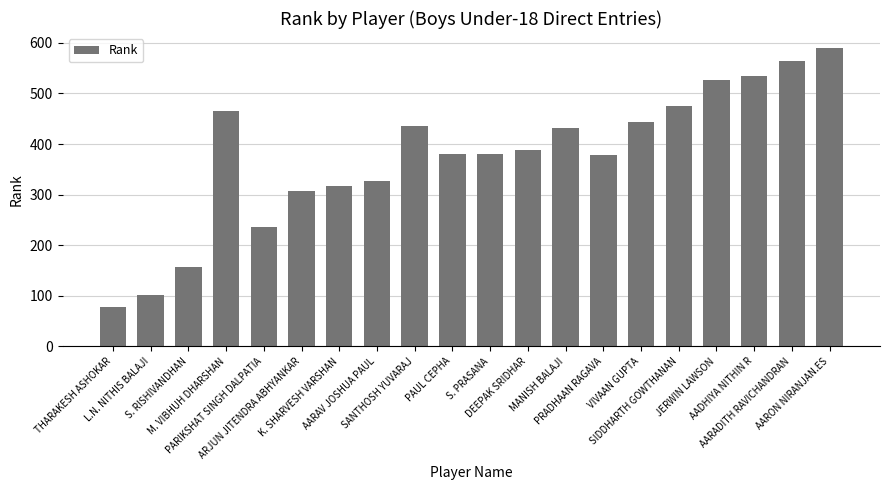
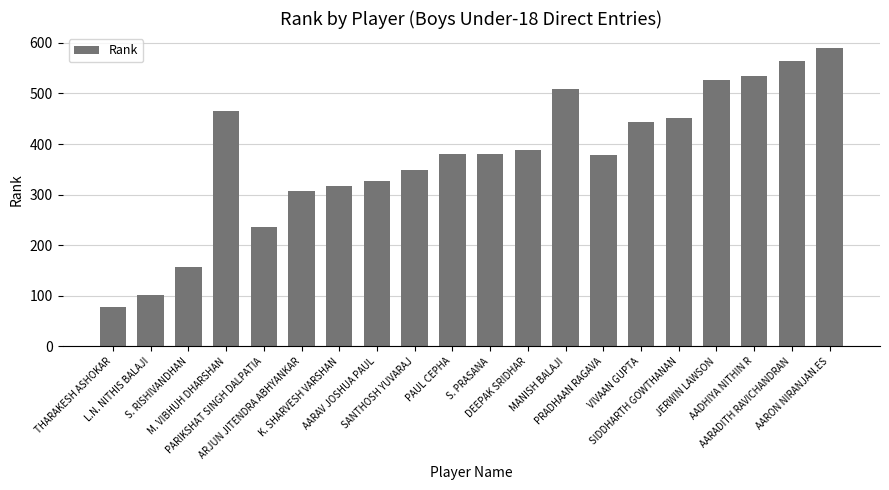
SANTHOSH YUVARAJ: 440 -> 350
MANISH BALAJI: 430 -> 510
SIDDHARTH GOWTHANAN: 480 -> 450
